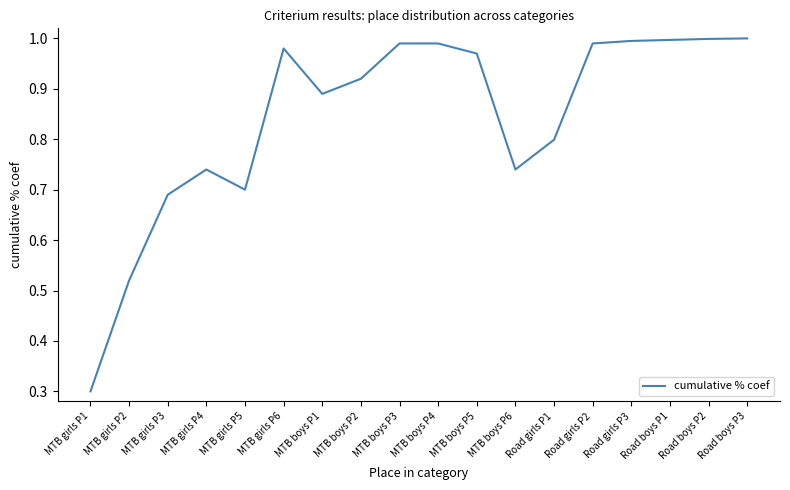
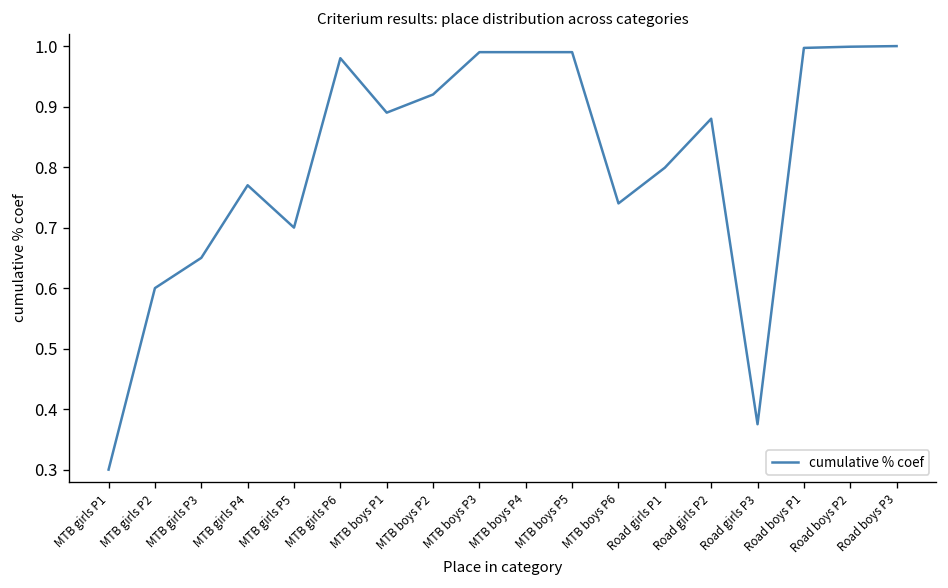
MTB girls P2: 0.52 -> 0.60
MTB girls P3: 0.69 -> 0.65
MTB girls P4: 0.74 -> 0.77
MTB boys P5: 0.97 -> 0.99
Road girls P2: 0.99 -> 0.88
Road girls P3: 1.00 -> 0.38
